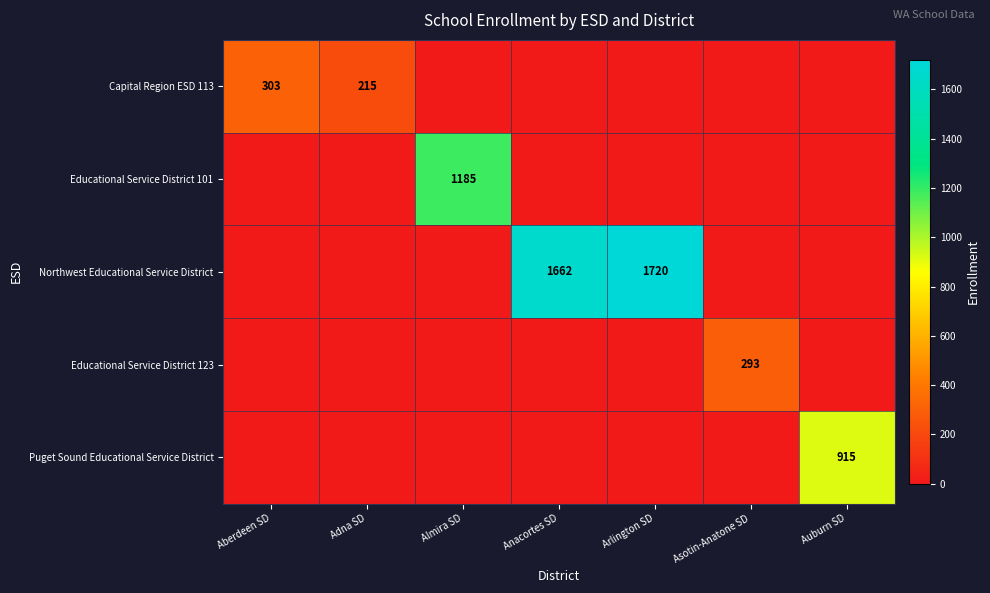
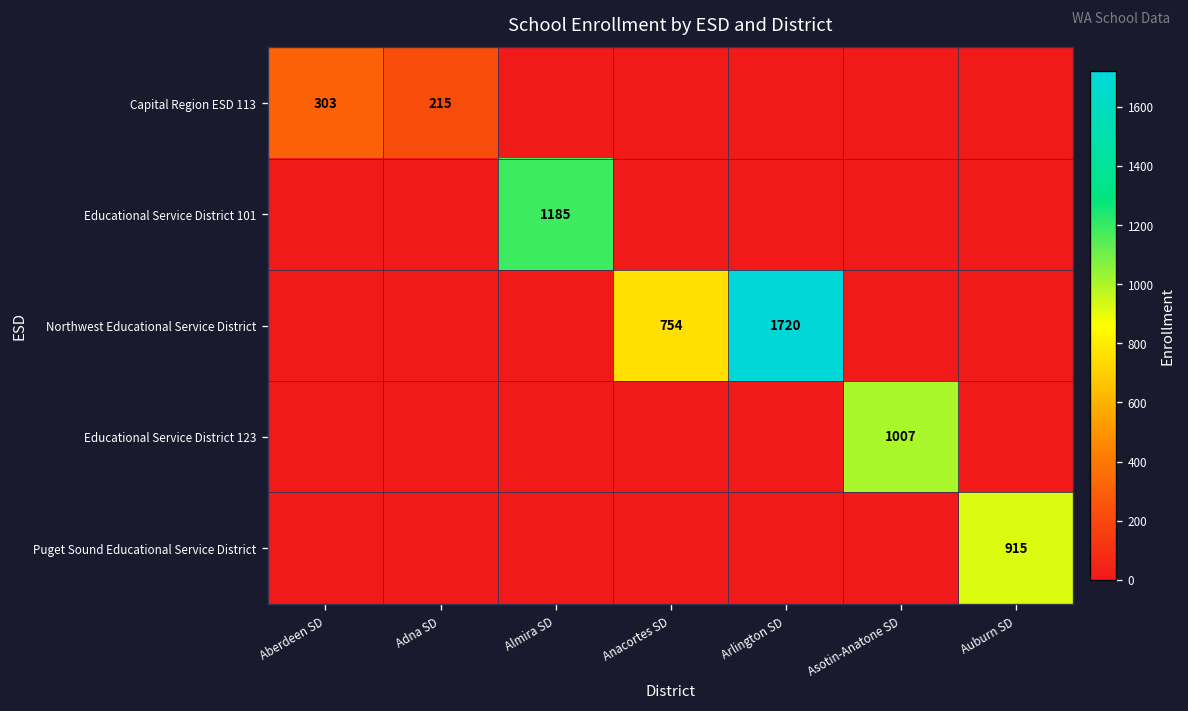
Northwest Educational Service District, Anacortes SD: 1662 -> 754
Educational Service District 123, Asotin-Anatone SD: 293 -> 1007
